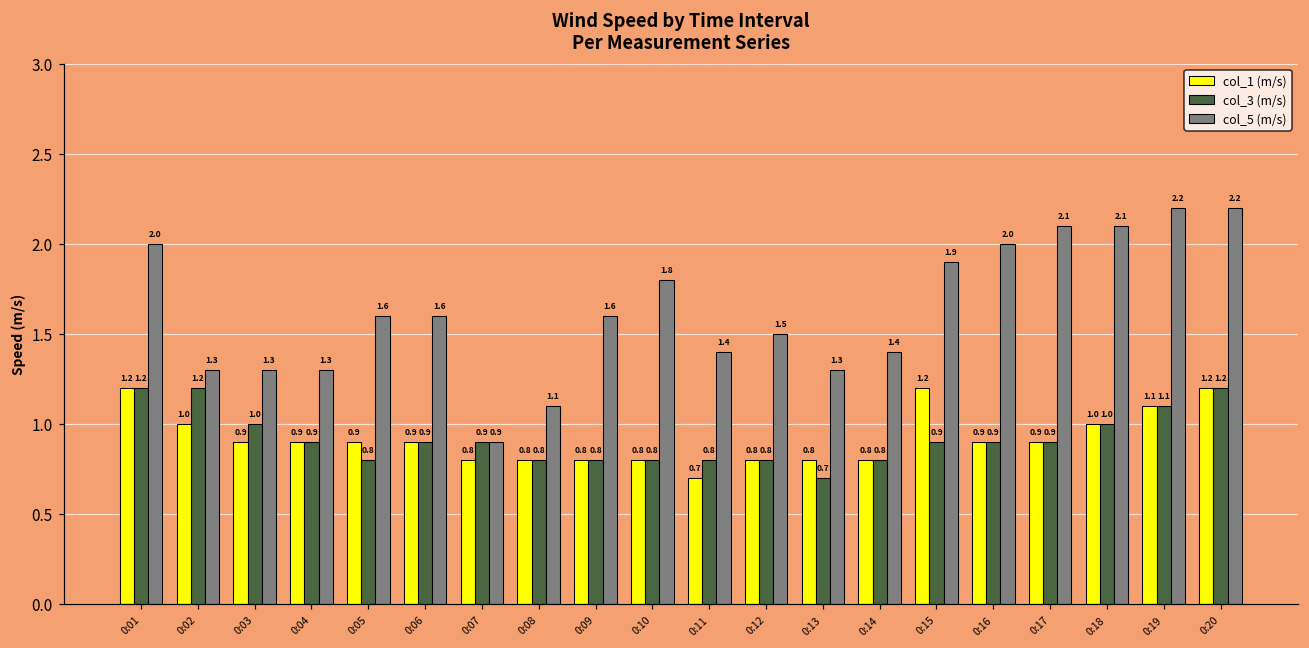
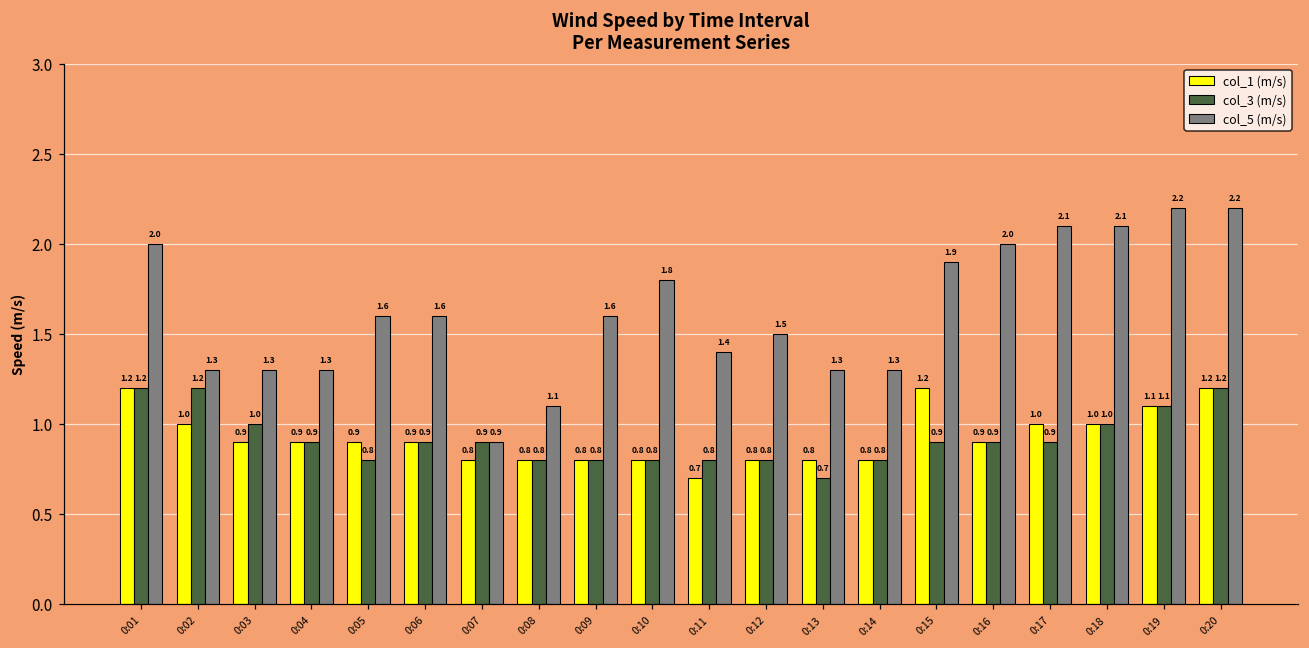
col_5 (m/s), 0:14: 1.4 -> 1.3
col_1 (m/s), 0:17: 0.9 -> 1.0
